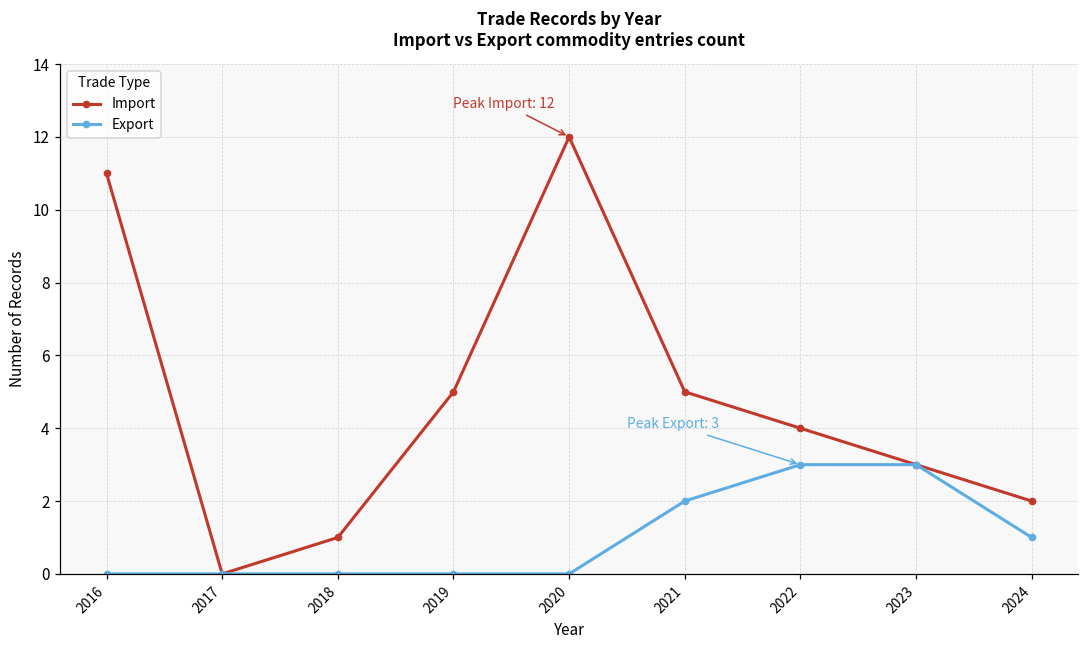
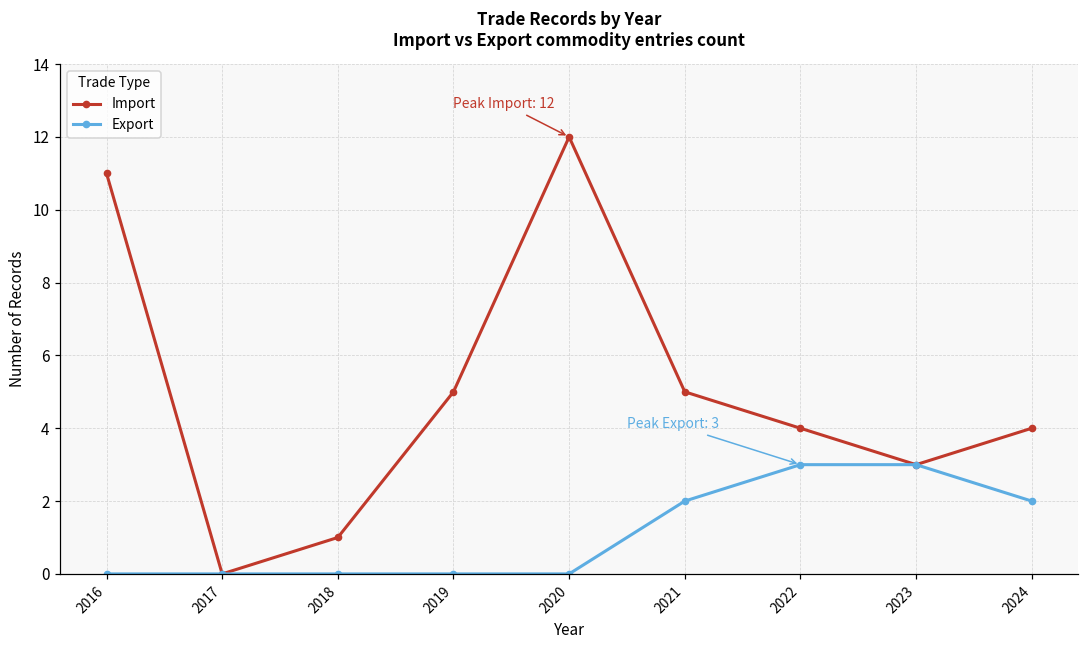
Import, 2024: 2 -> 4
Export, 2024: 1 -> 2
